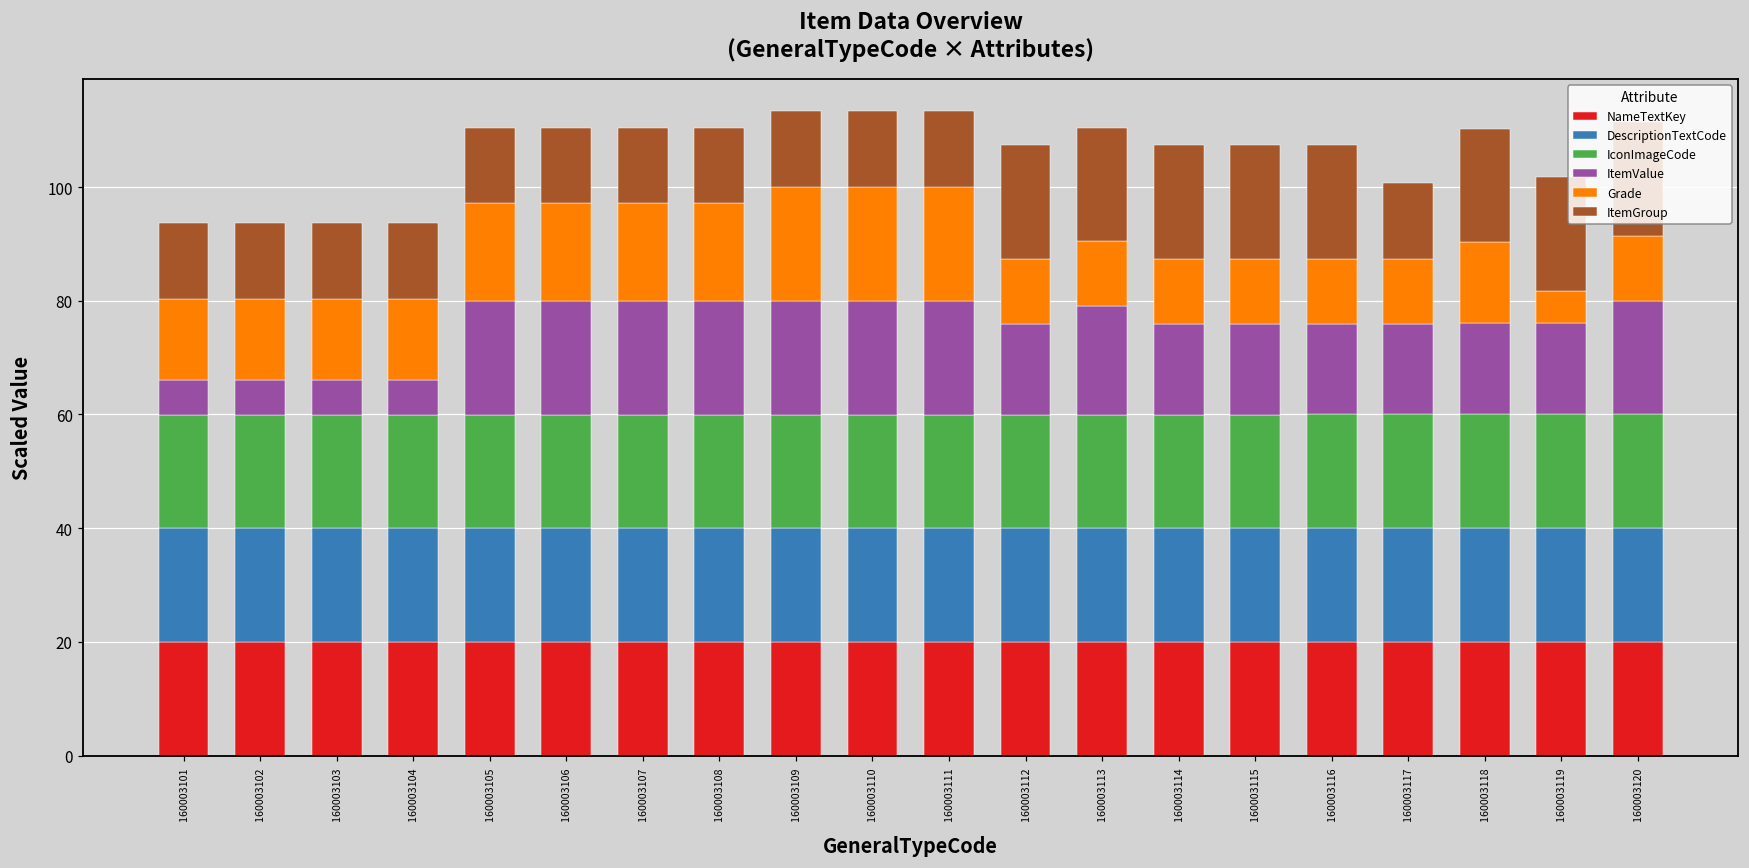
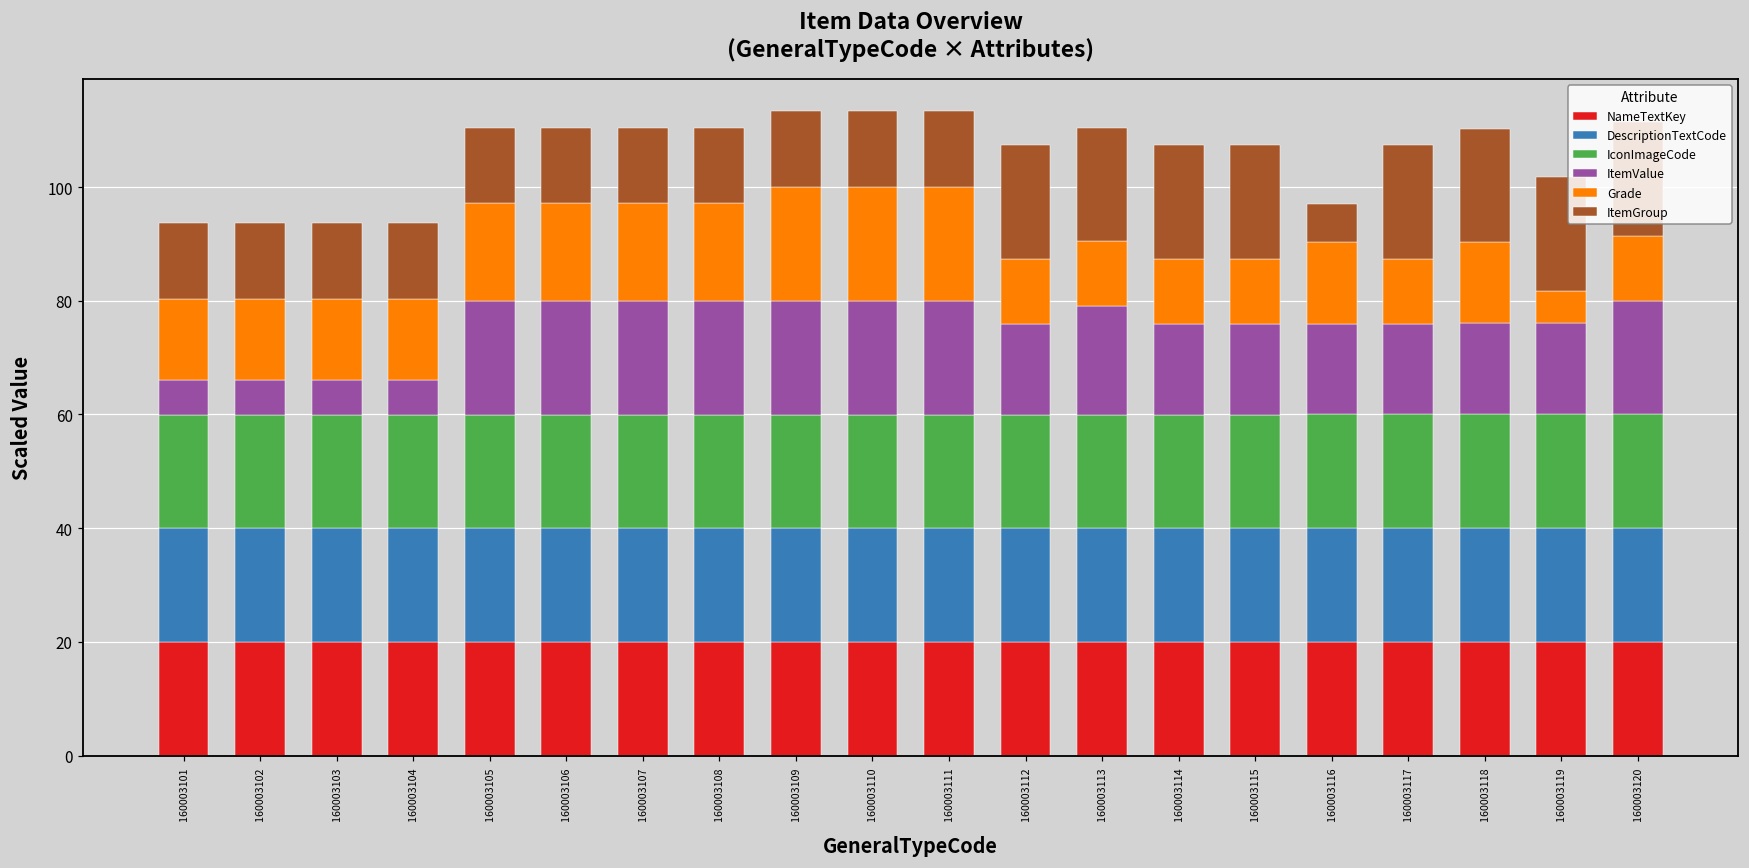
Grade, 160003116: 11 -> 14
ItemGroup, 160003116: 20 -> 7
ItemGroup, 160003117: 13 -> 20
